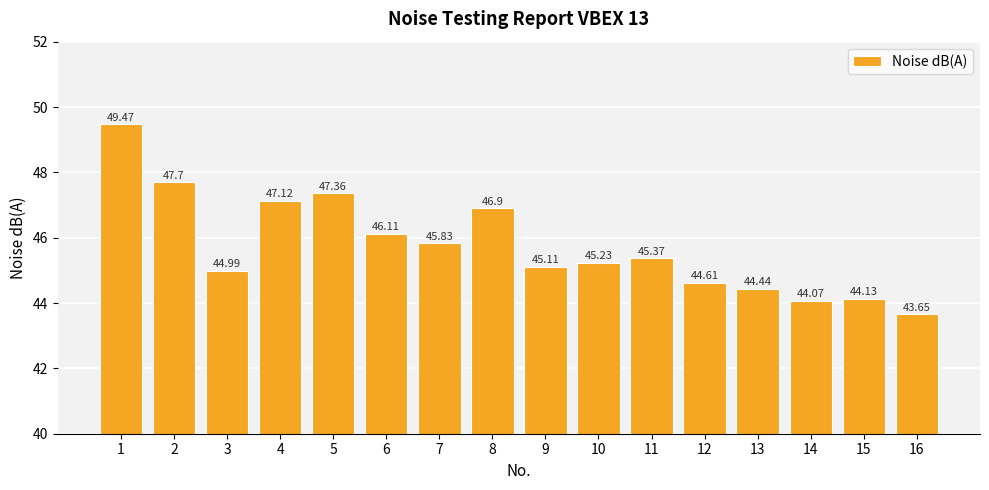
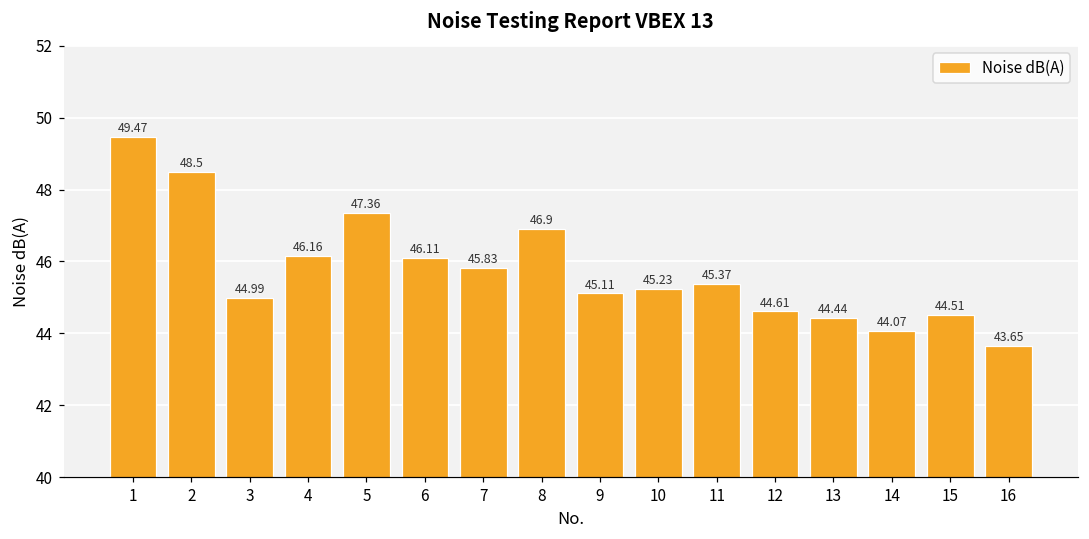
2: 47.7 -> 48.5
4: 47.12 -> 46.16
15: 44.13 -> 44.51
